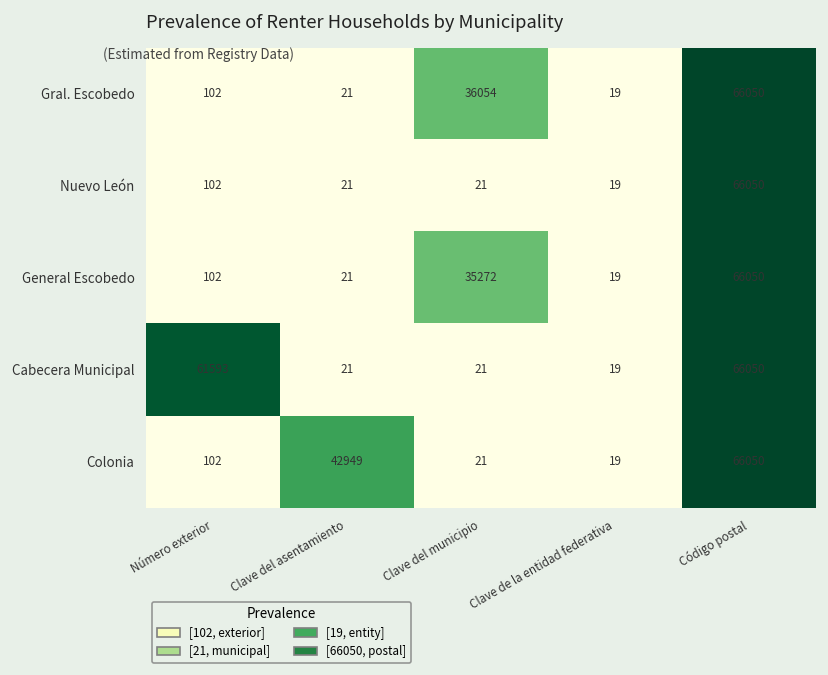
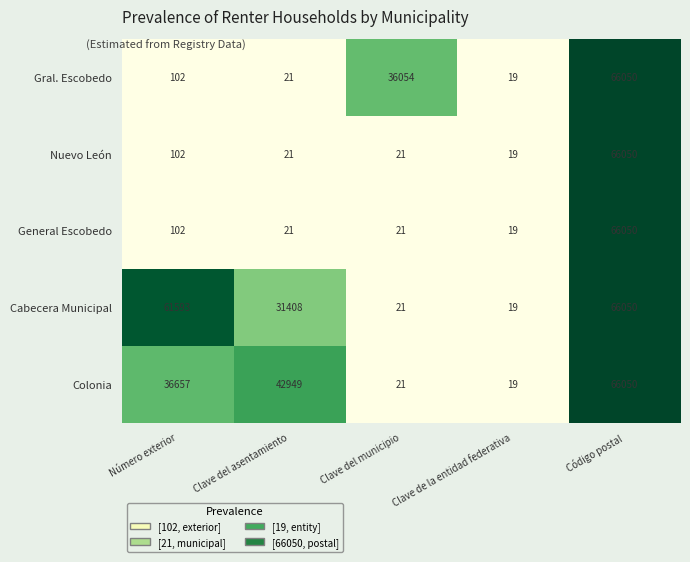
General Escobedo, Clave del municipio: 35272 -> 21
Cabecera Municipal, Clave del asentamiento: 21 -> 31408
Colonia, Número exterior: 102 -> 36657
